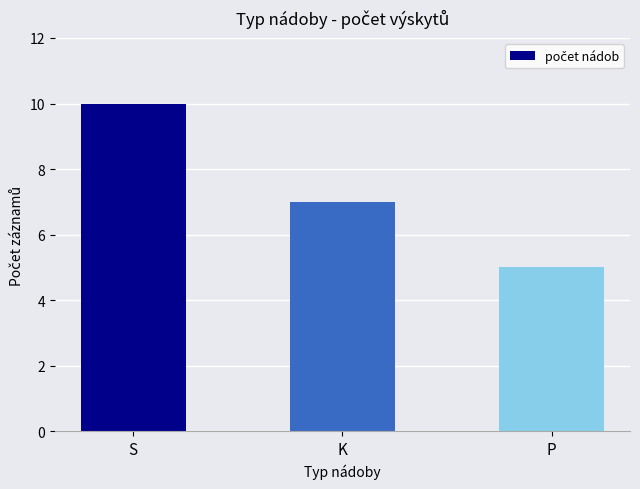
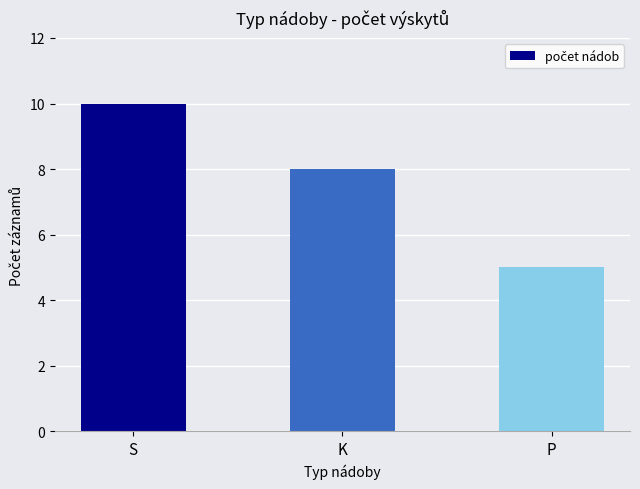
K: 7 -> 8
